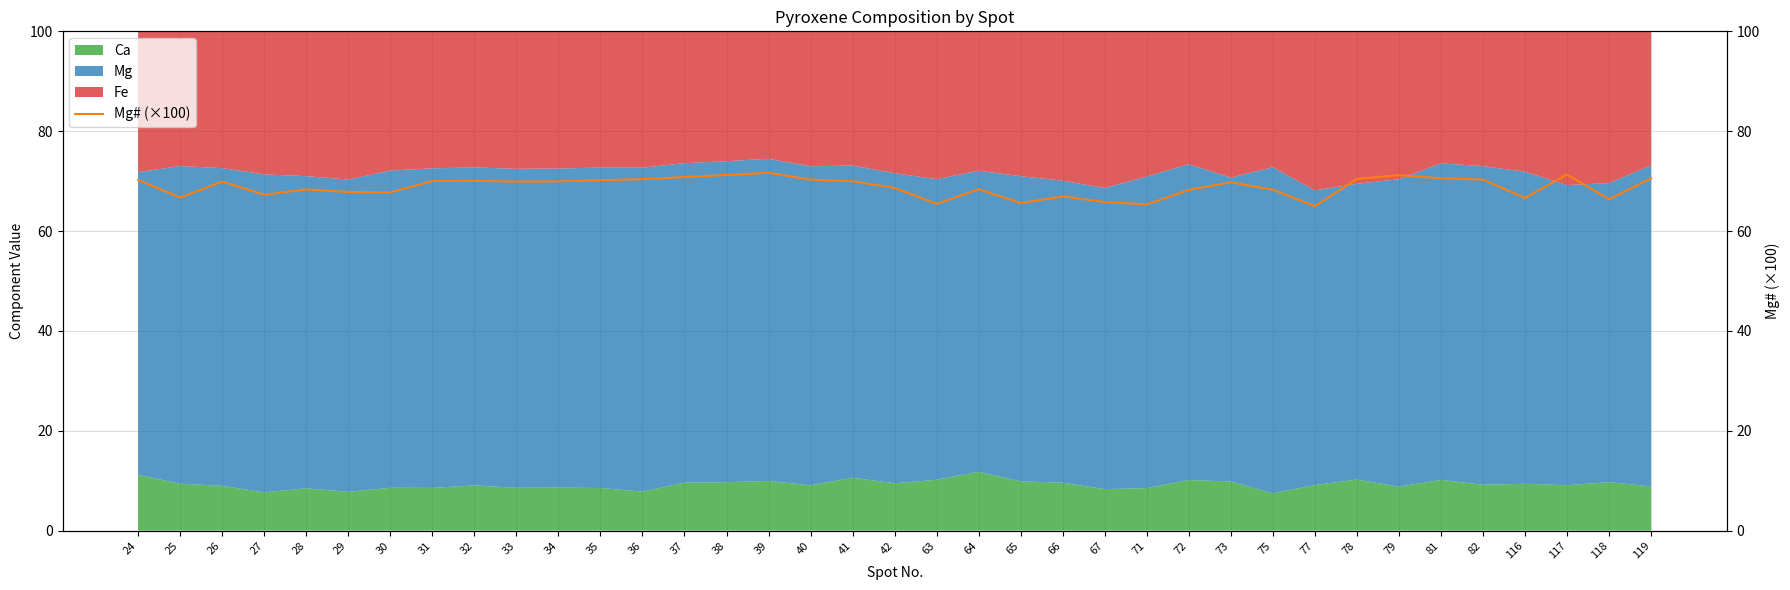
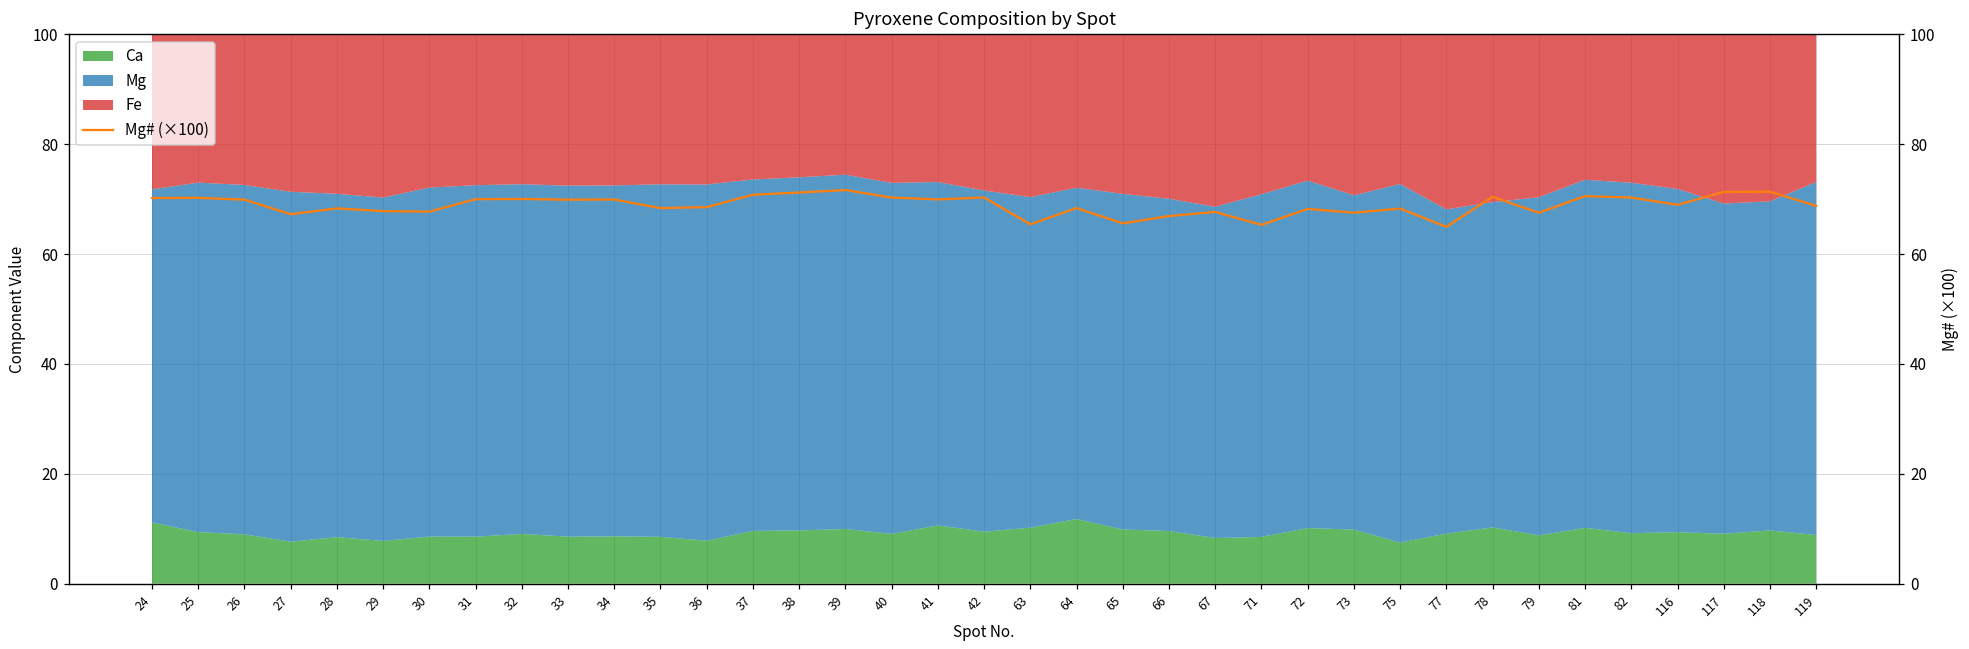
Mg# (×100), 25: 67 -> 70
Mg# (×100), 35: 70 -> 68
Mg# (×100), 36: 70 -> 69
Mg# (×100), 42: 69 -> 70
Mg# (×100), 67: 66 -> 68
Mg# (×100), 73: 70 -> 68
Mg# (×100), 79: 71 -> 68
Mg# (×100), 116: 67 -> 69
Mg# (×100), 118: 66 -> 71
Mg# (×100), 119: 71 -> 69
